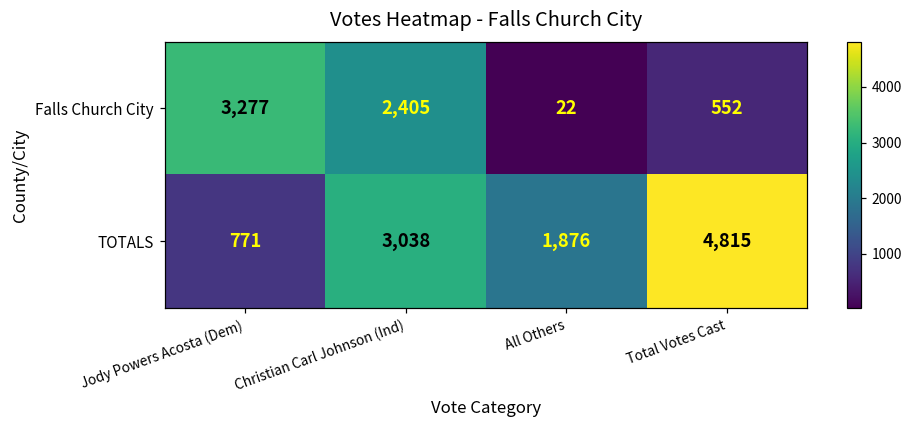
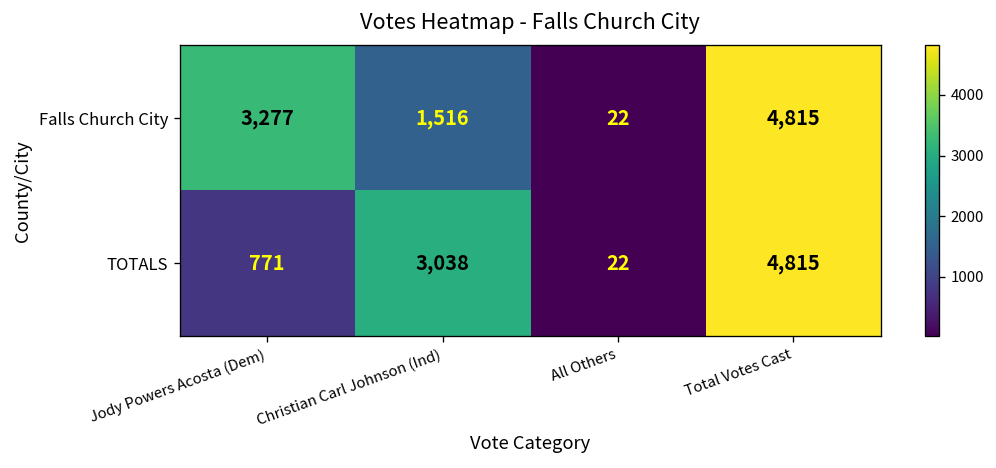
Falls Church City, Christian Carl Johnson (Ind): 2,405 -> 1,516
Falls Church City, Total Votes Cast: 552 -> 4,815
TOTALS, All Others: 1,876 -> 22
